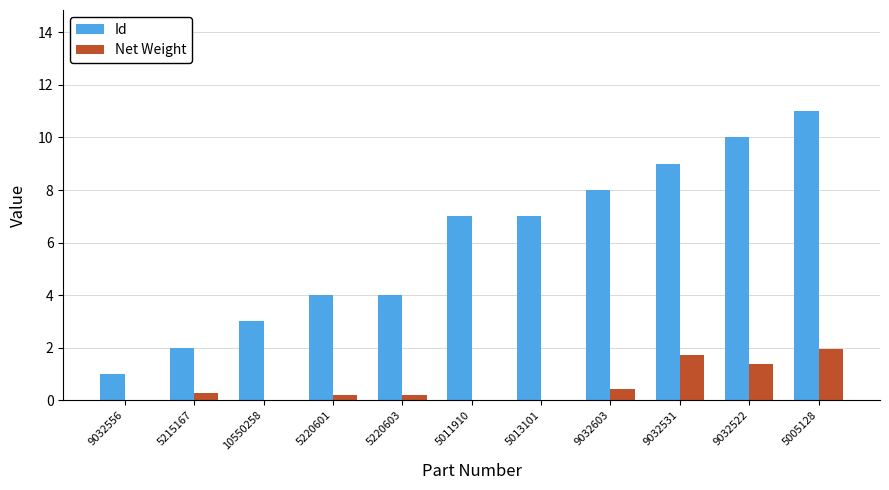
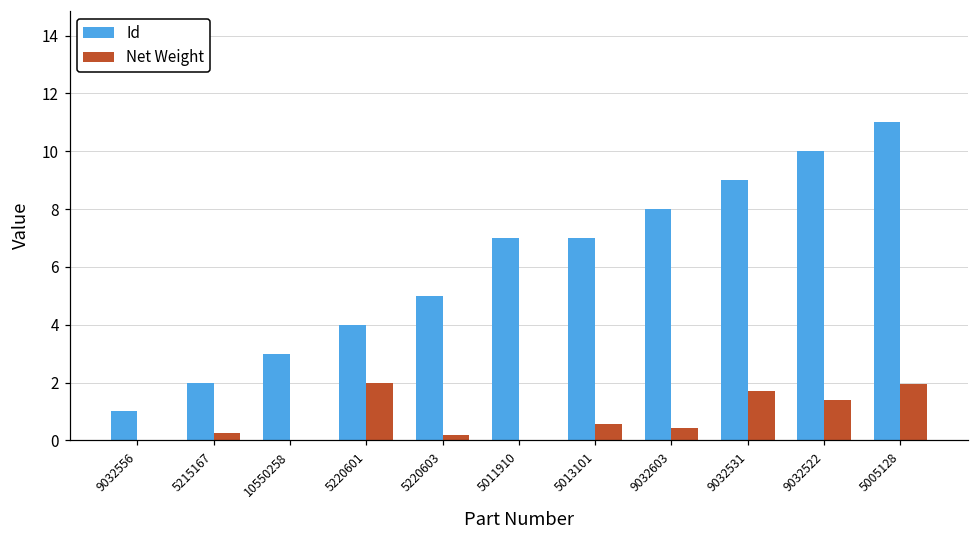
Net Weight, 5220601: 0.2 -> 2.0
Id, 5220603: 4 -> 5
Net Weight, 5013101: 0.0 -> 0.6
